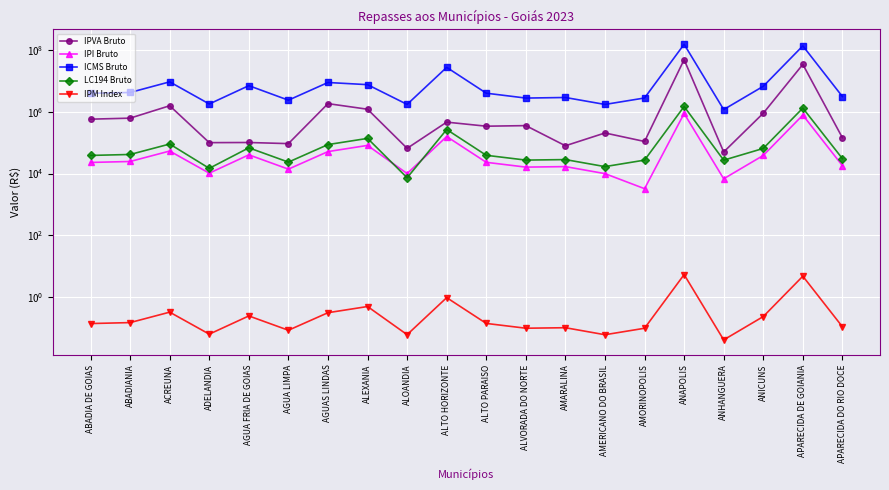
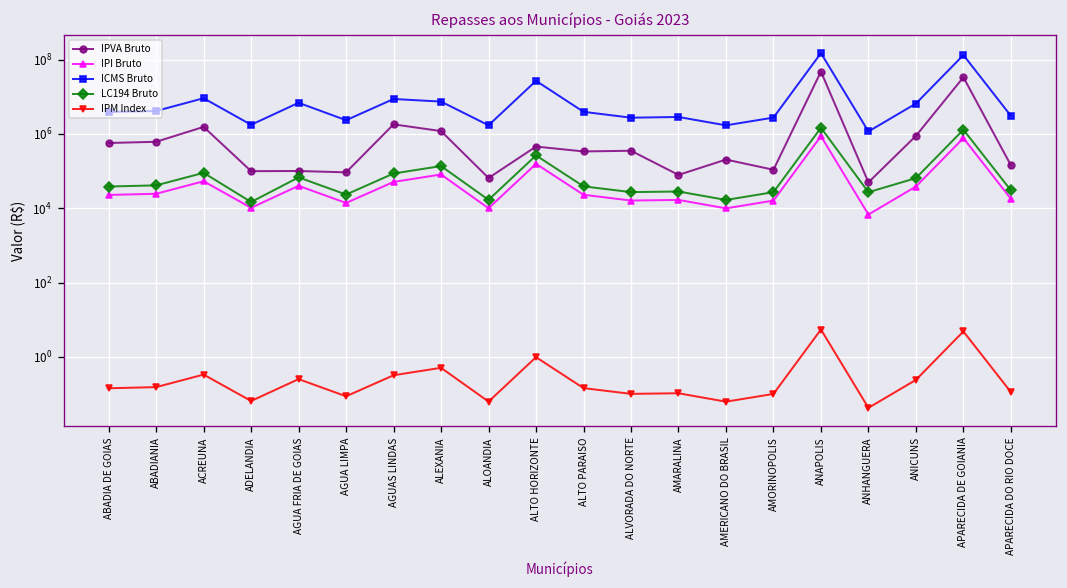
LC194 Bruto, ALOANDIA: 7000 -> 20000
IPI Bruto, AMORINOPOLIS: 3000 -> 20000
